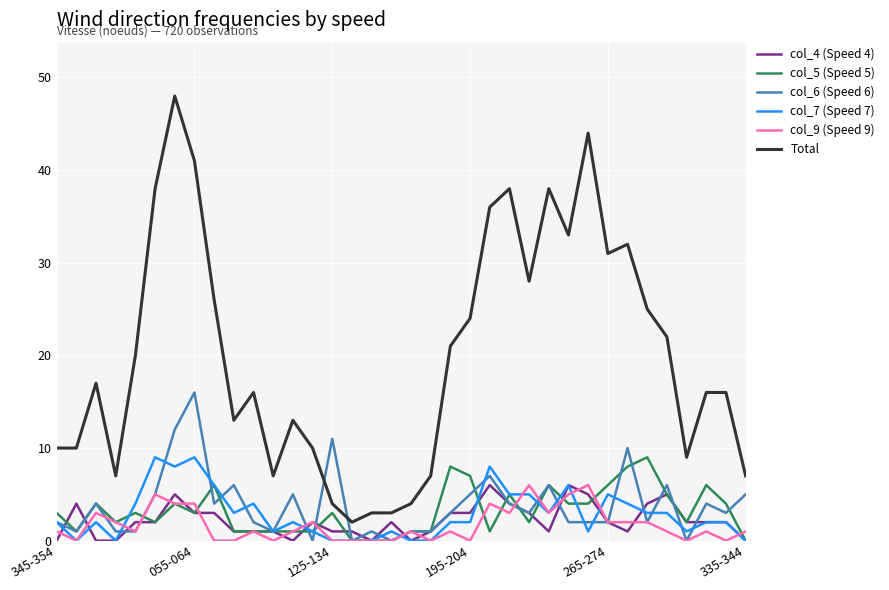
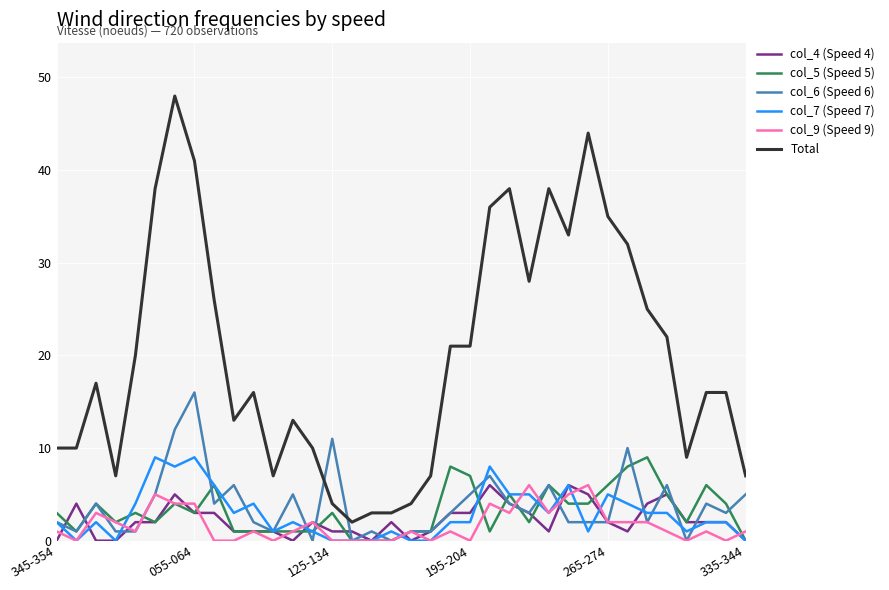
Total, 195-204: 24 -> 21
Total, 265-274: 31 -> 35
